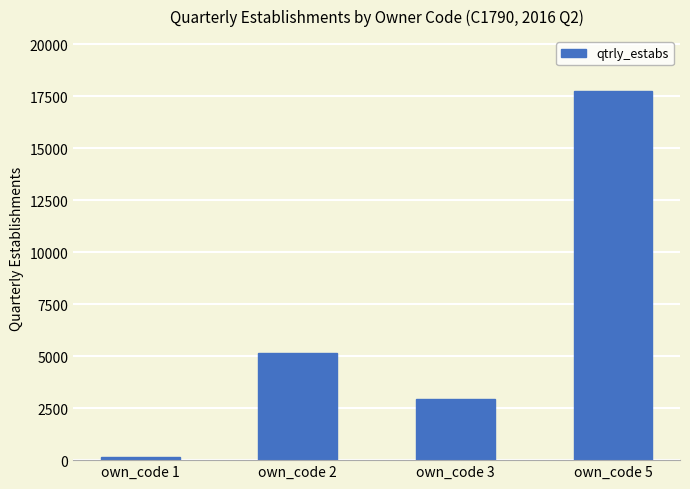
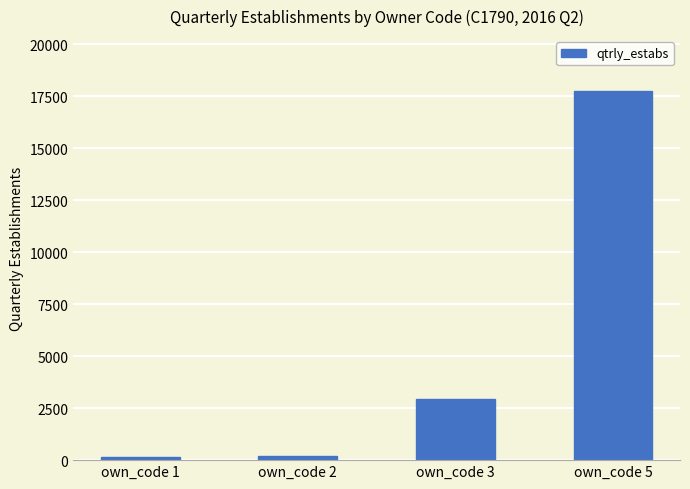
own_code 2: 5100 -> 200
